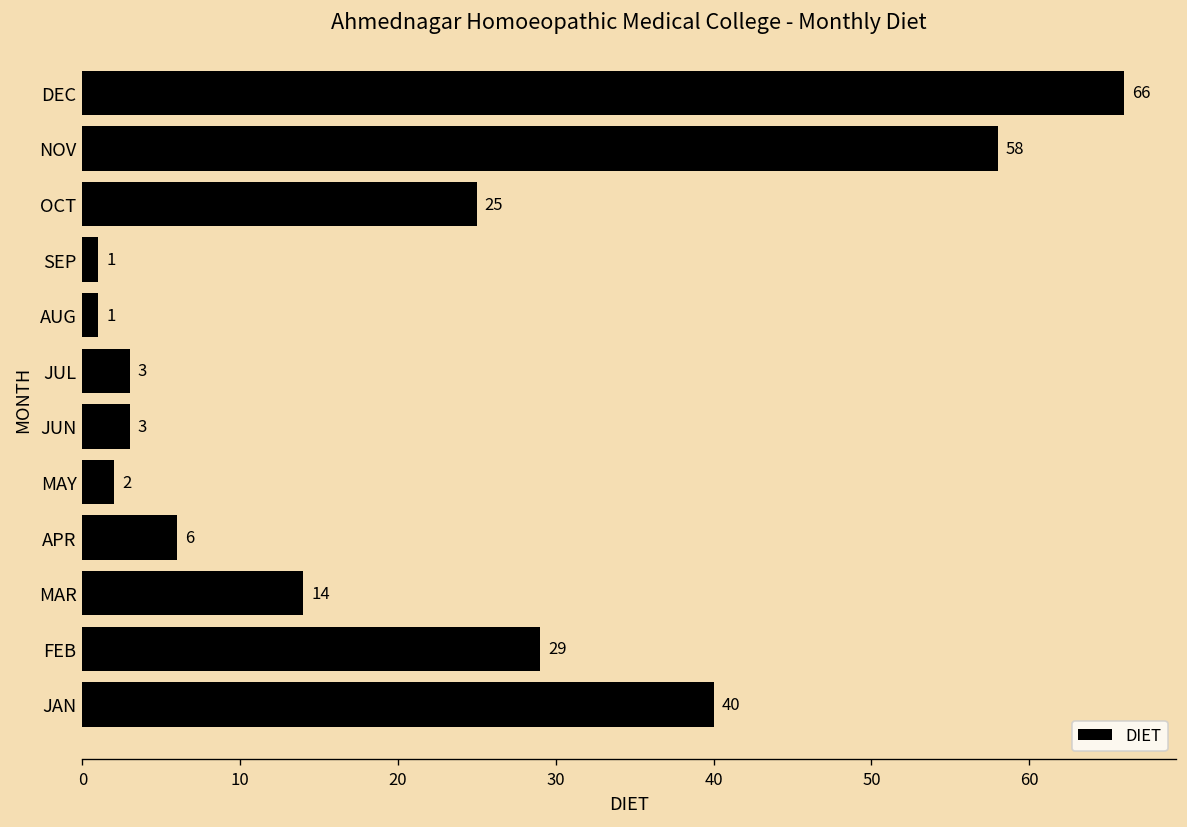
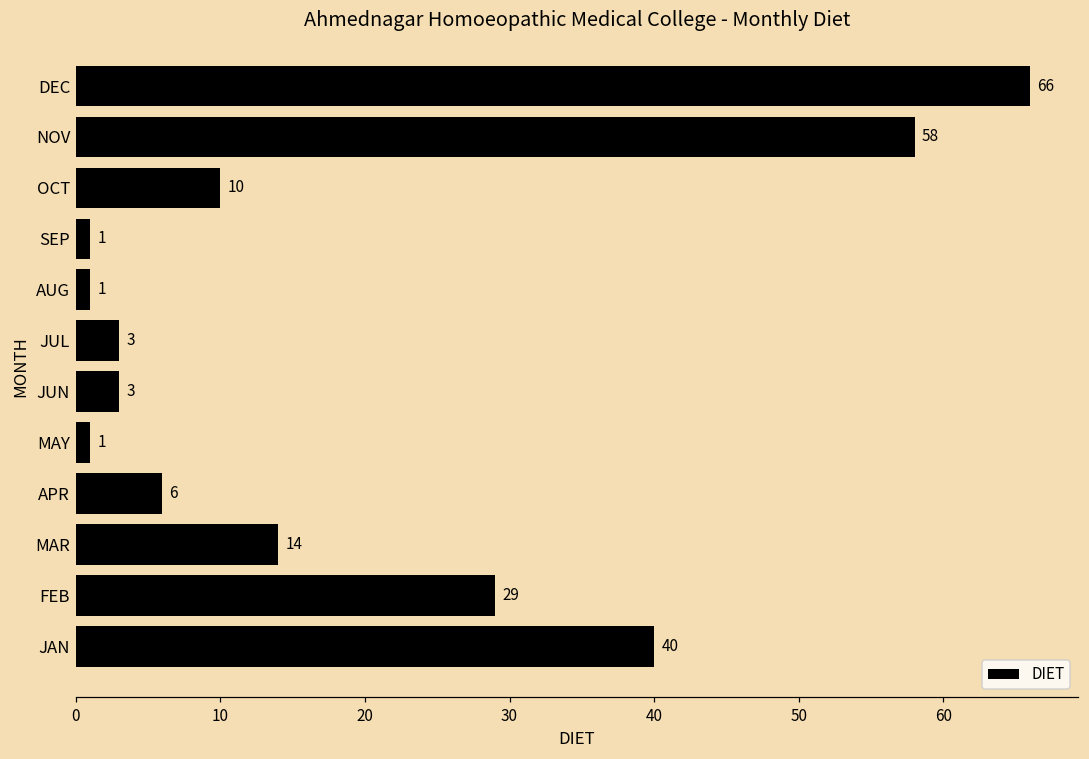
OCT: 25 -> 10
MAY: 2 -> 1
